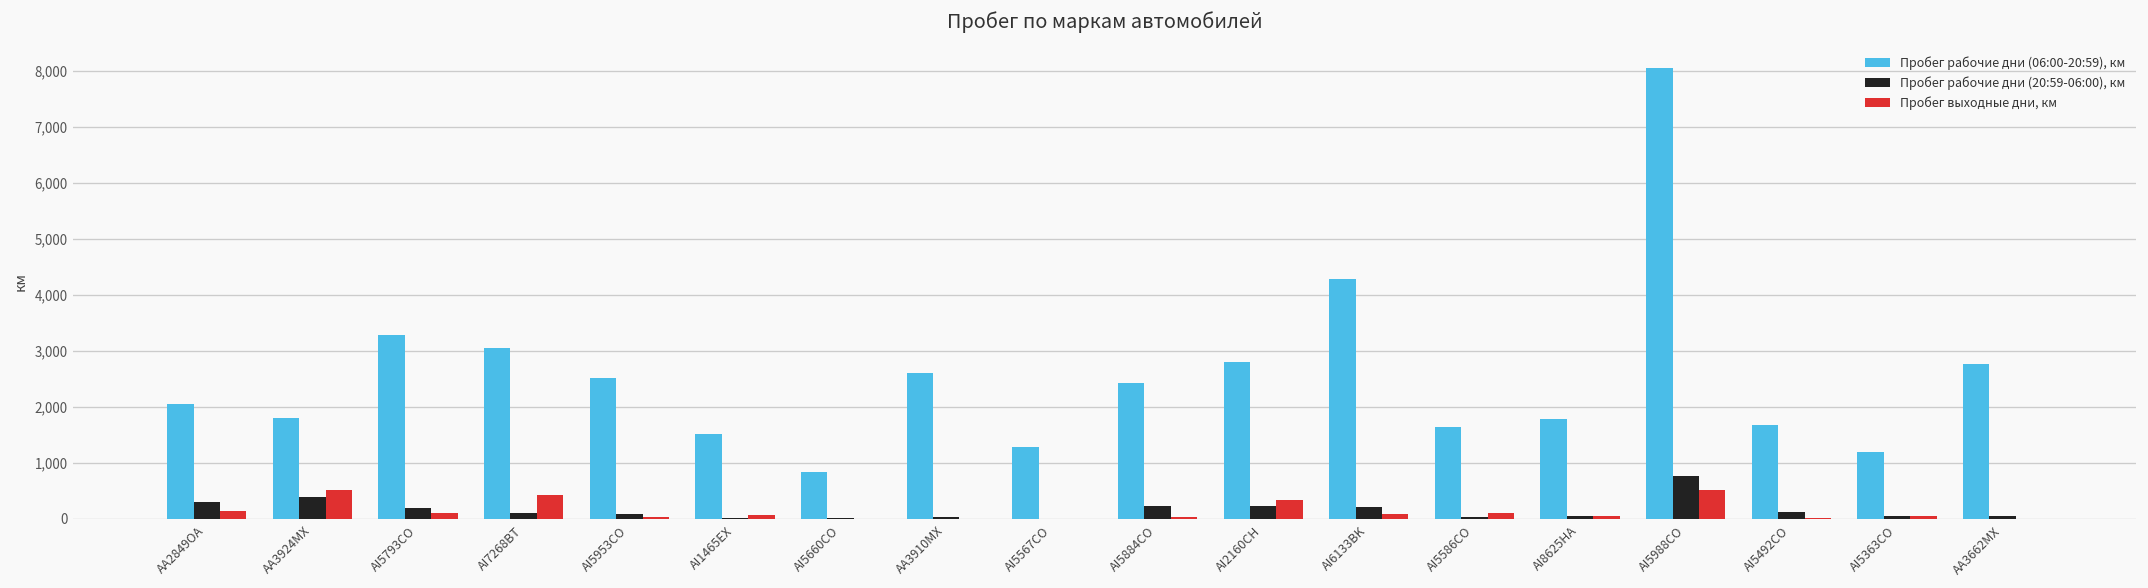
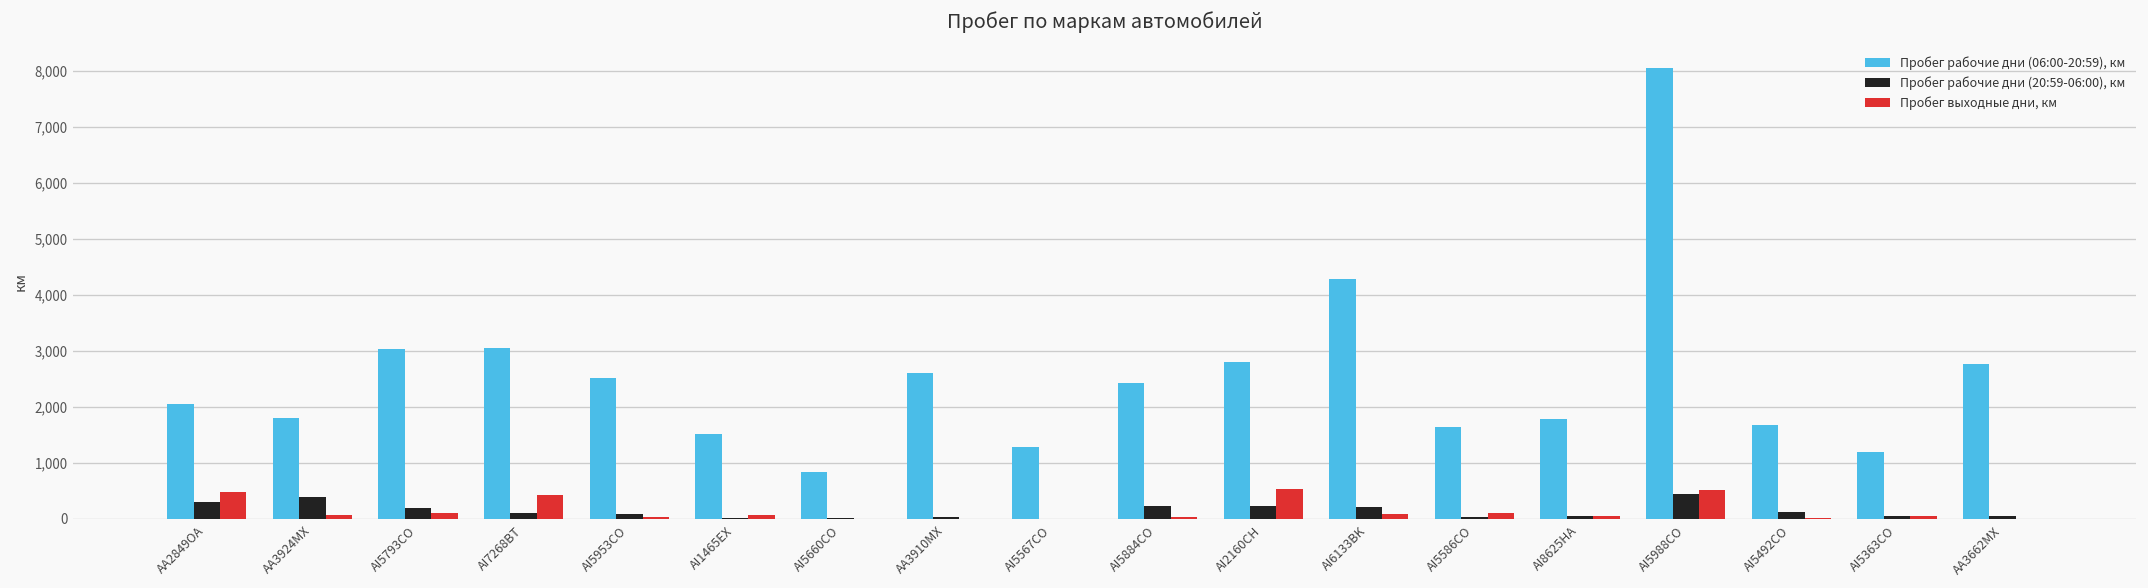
Пробег выходные дни, км, AA2849OA: 100 -> 500
Пробег выходные дни, км, AA3924MX: 500 -> 100
Пробег рабочие дни (06:00-20:59), км, AI5793CO: 3,300 -> 3,000
Пробег выходные дни, км, AI2160CH: 300 -> 500
Пробег рабочие дни (20:59-06:00), км, AI5988CO: 800 -> 400
